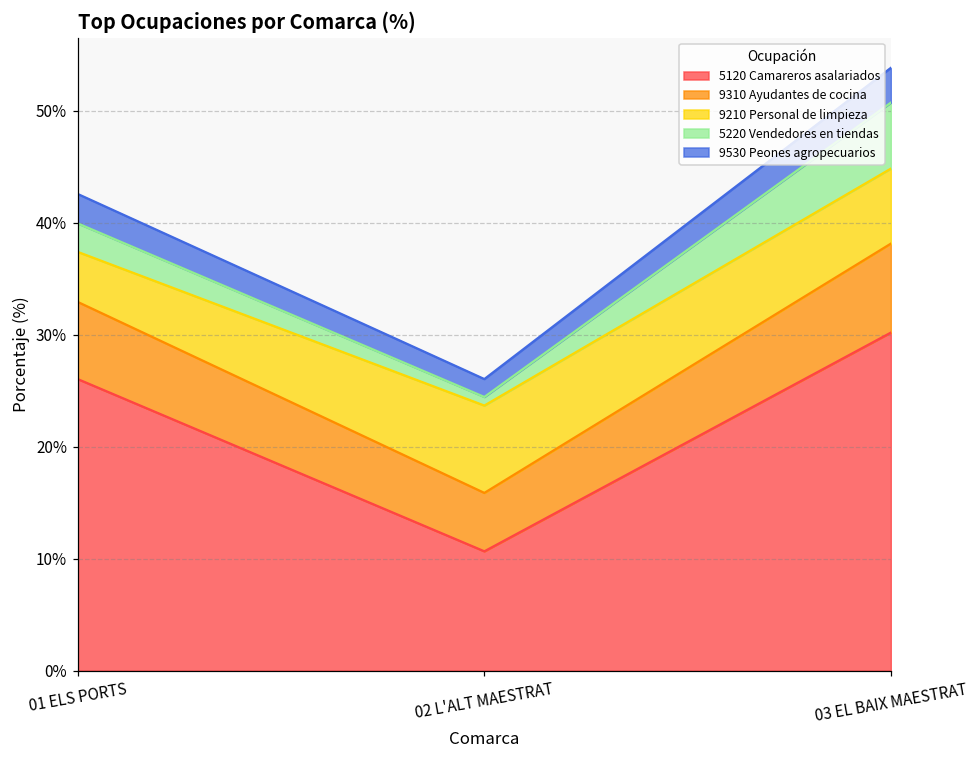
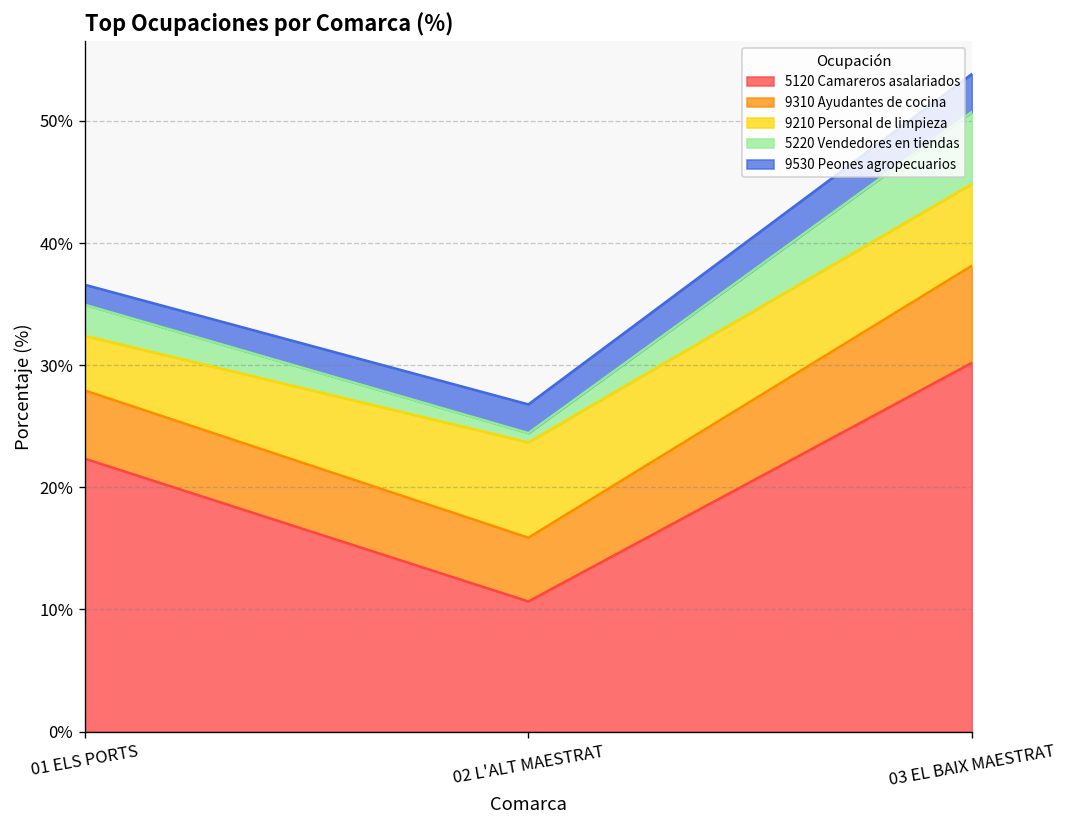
5120 Camareros asalariados, 01 ELS PORTS: 26.0% -> 22.3%
9310 Ayudantes de cocina, 01 ELS PORTS: 6.9% -> 5.6%
9530 Peones agropecuarios, 01 ELS PORTS: 2.6% -> 1.6%
9530 Peones agropecuarios, 02 L'ALT MAESTRAT: 1.6% -> 2.3%
